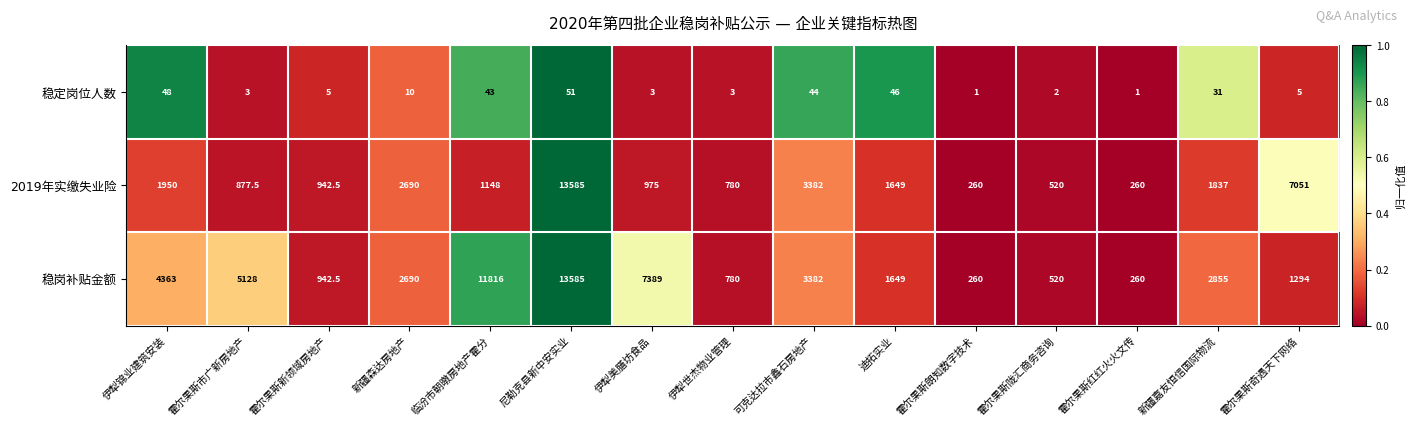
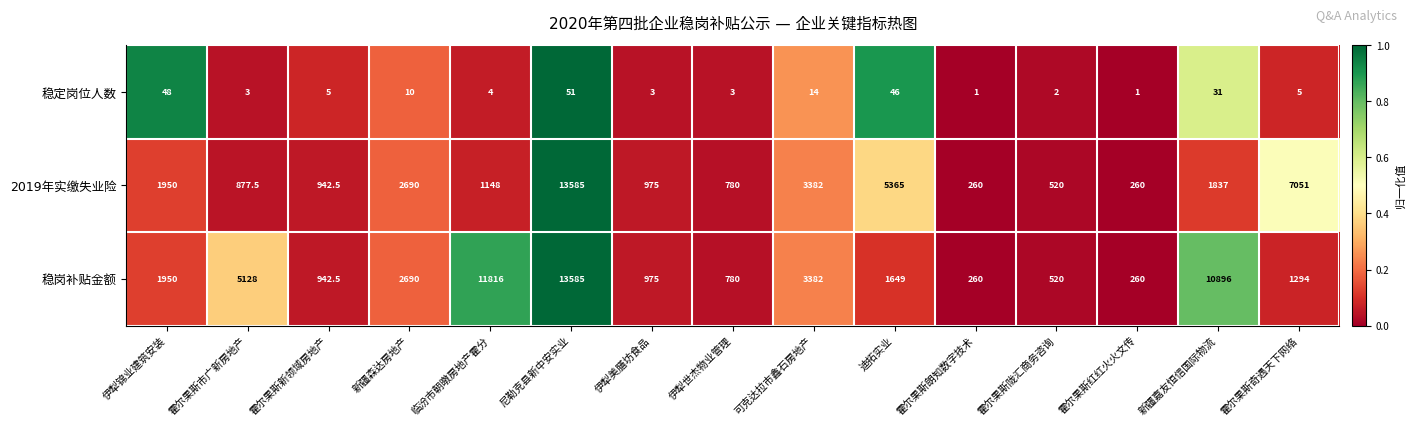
稳定岗位人数, 临汾市朝暾房地产霍分: 43 -> 4
稳定岗位人数, 可克达拉市鑫石房地产: 44 -> 14
2019年实缴失业险, 迪拓实业: 1649 -> 5365
稳岗补贴金额, 伊犁锦业建筑安装: 4363 -> 1950
稳岗补贴金额, 伊犁美膳坊食品: 7389 -> 975
稳岗补贴金额, 新疆嘉友恒信国际物流: 2855 -> 10896
